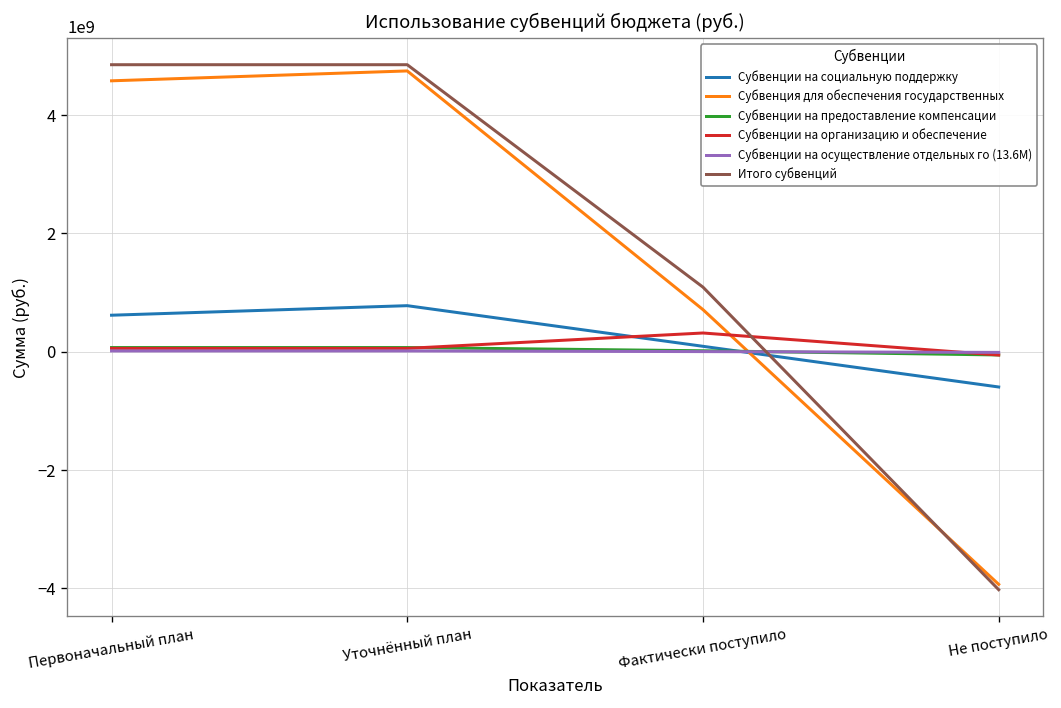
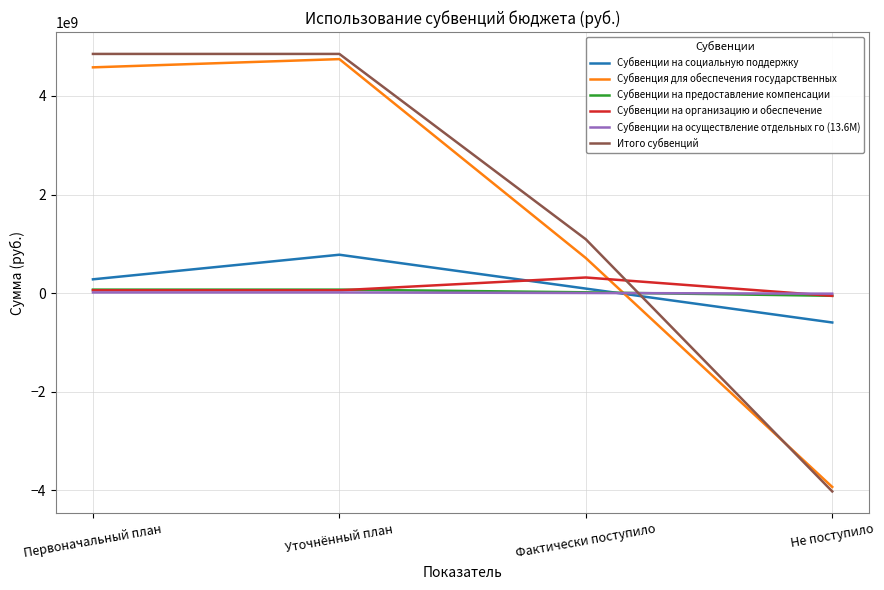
Субвенции на социальную поддержку, Первоначальный план: 600000000 -> 300000000
